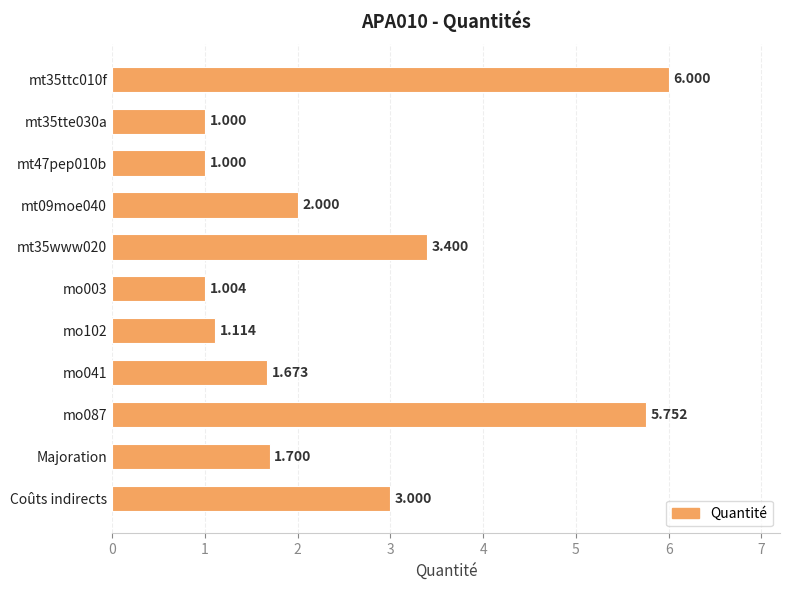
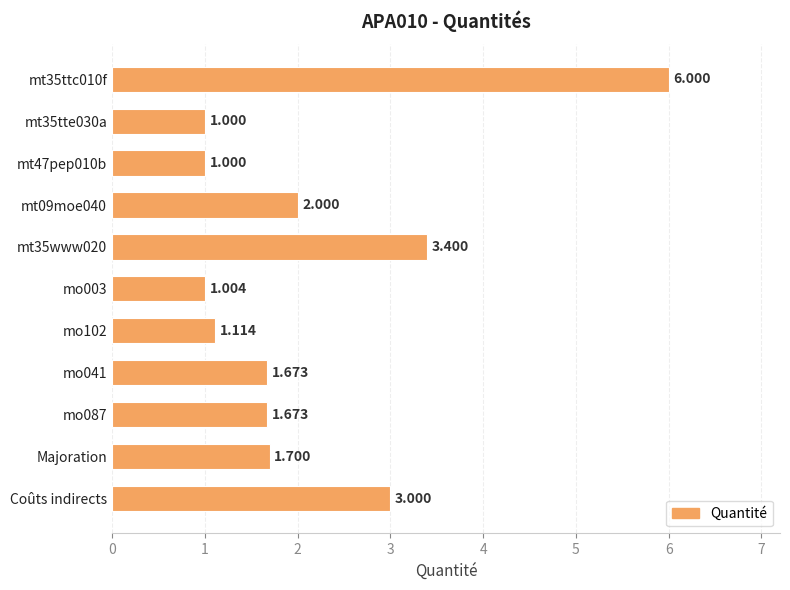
mo087: 5.752 -> 1.673
